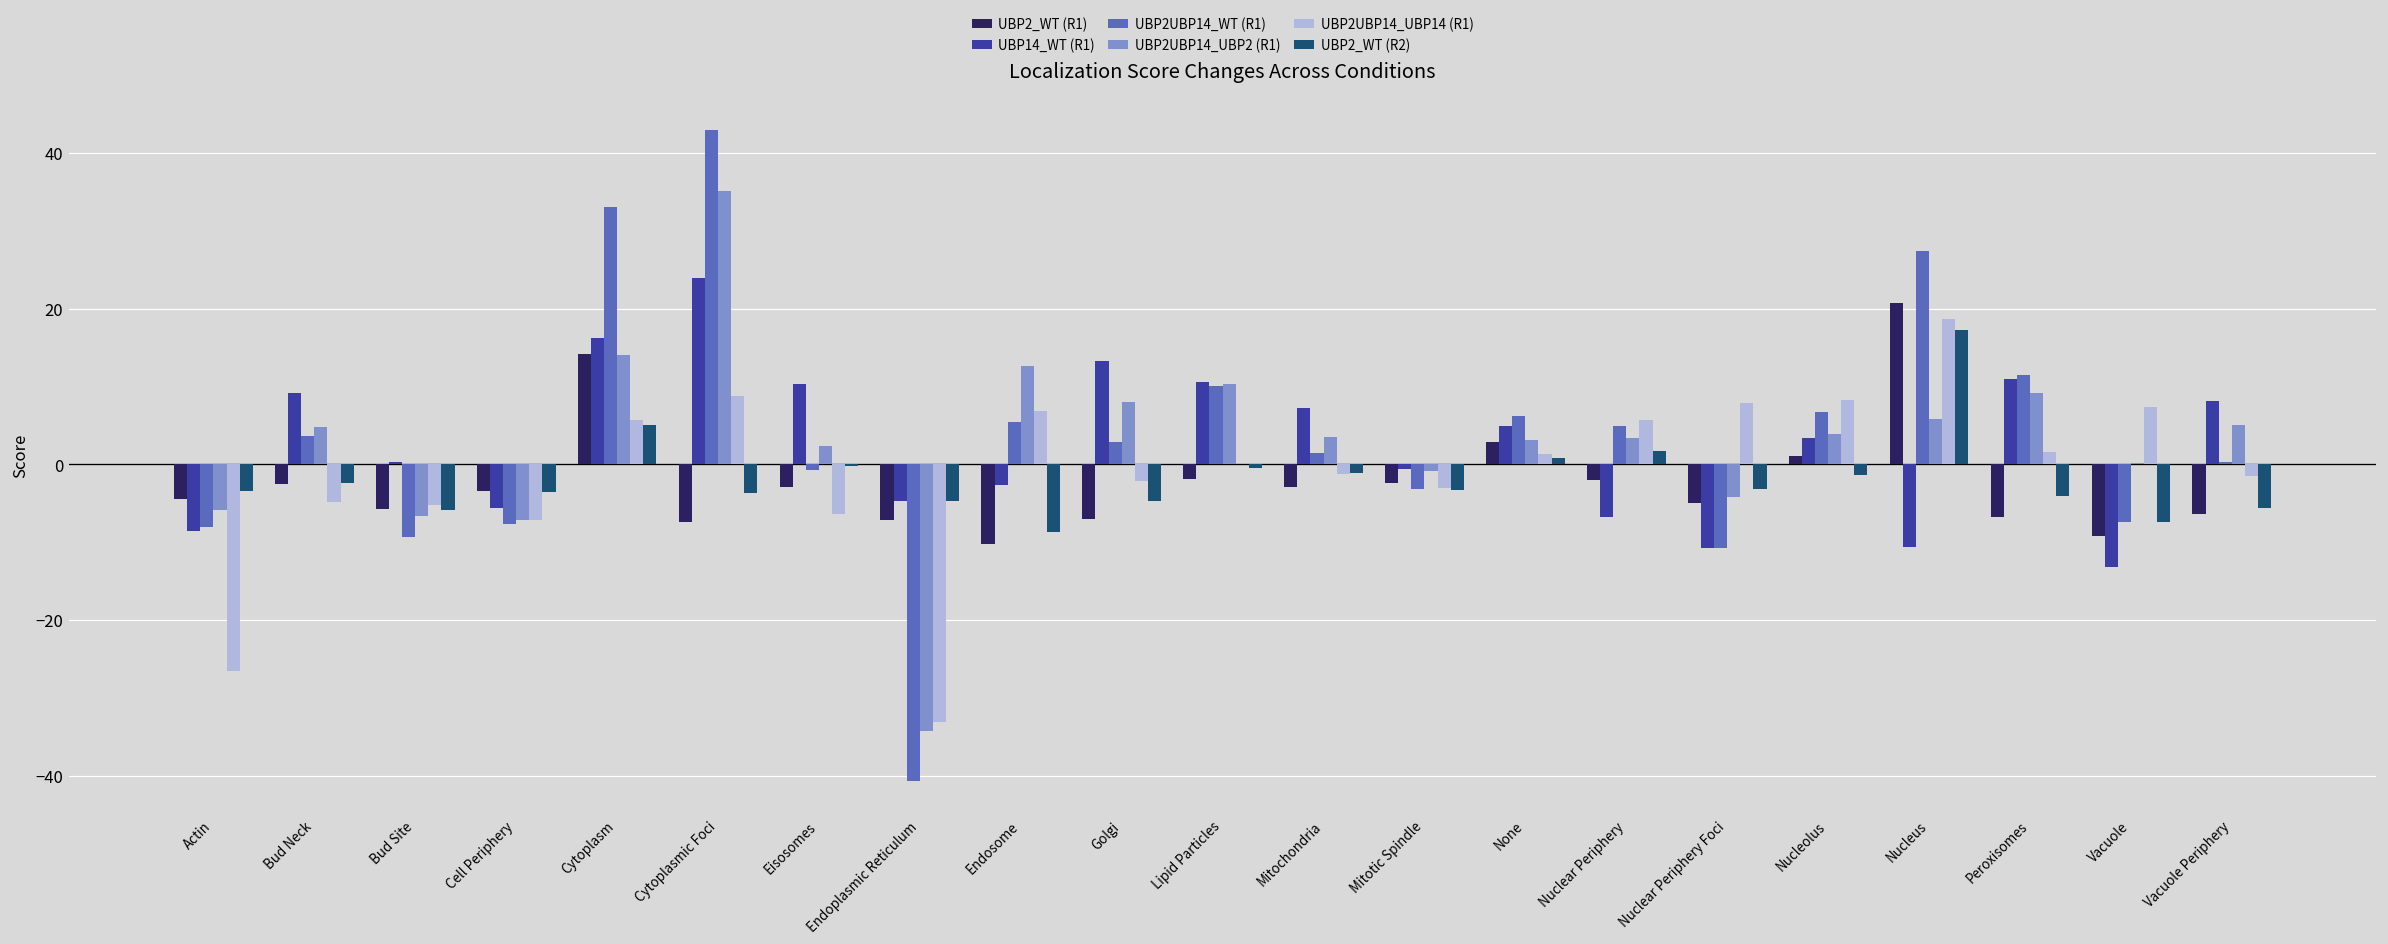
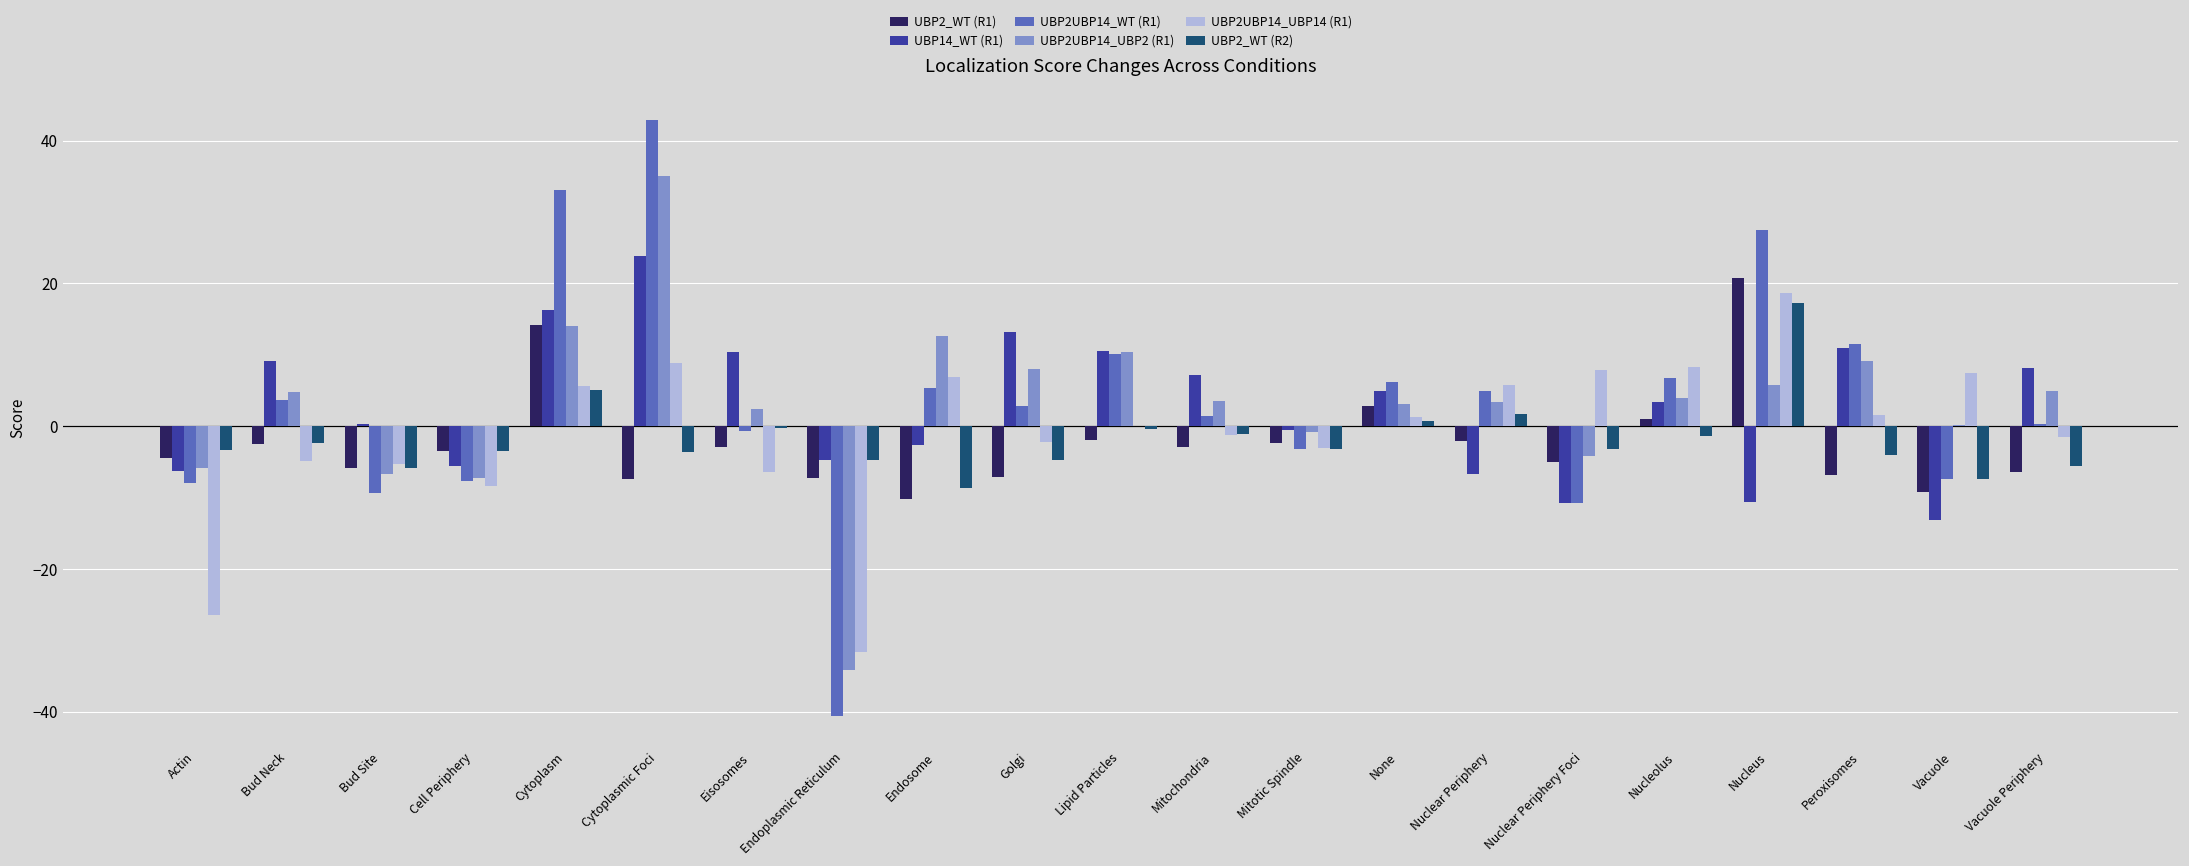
UBP14_WT (R1), Actin: -9 -> -6
UBP2UBP14_UBP14 (R1), Cell Periphery: -7 -> -8
UBP2UBP14_UBP14 (R1), Endoplasmic Reticulum: -33 -> -32
